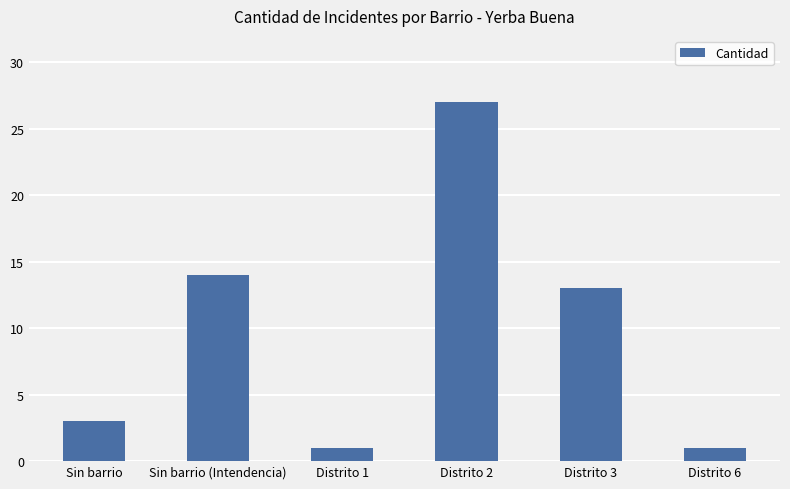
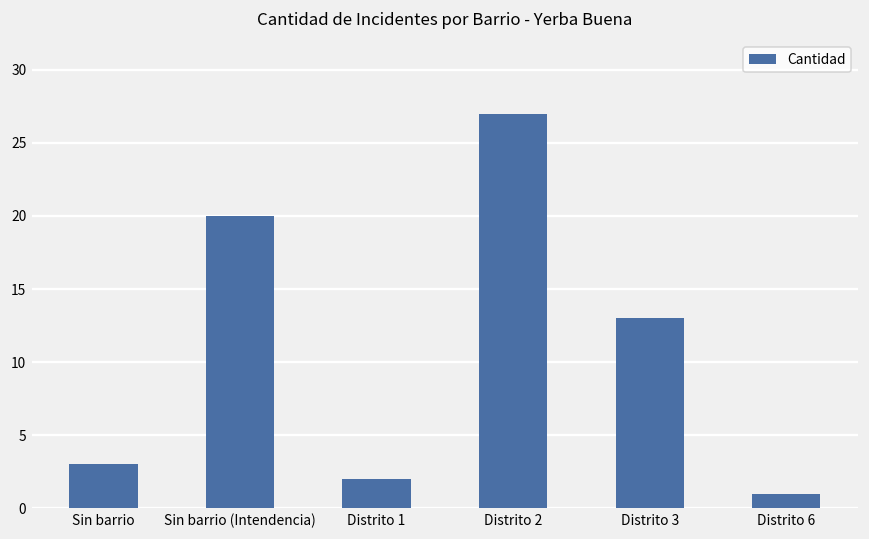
Sin barrio (Intendencia): 14 -> 20
Distrito 1: 1 -> 2
